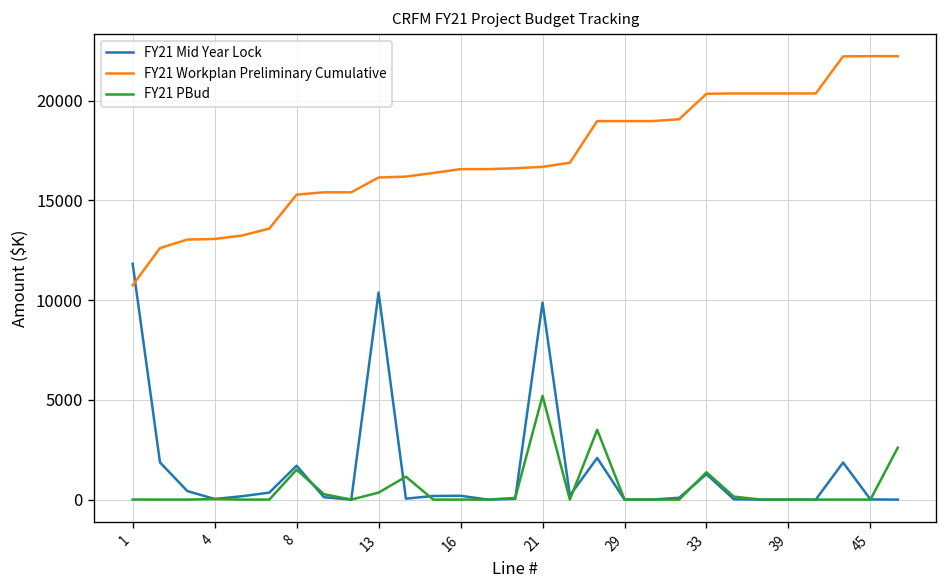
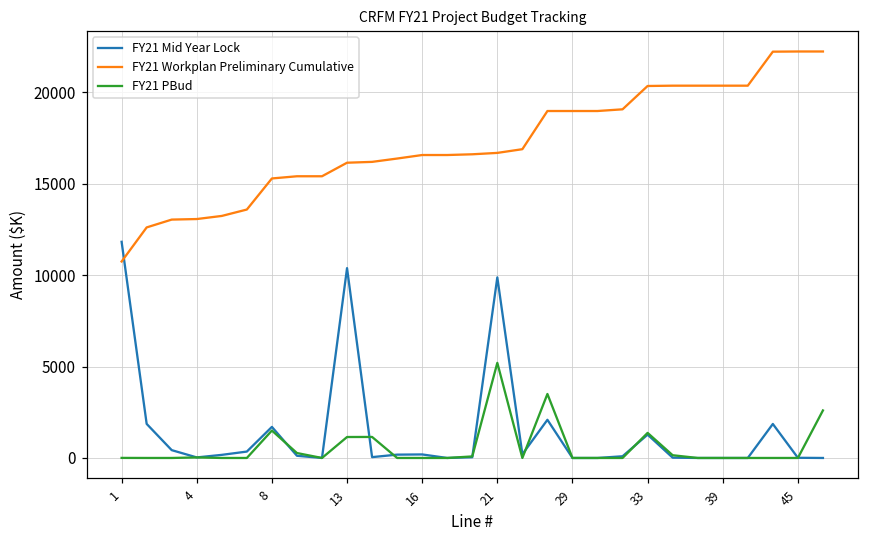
FY21 PBud, 13: 400 -> 1100
